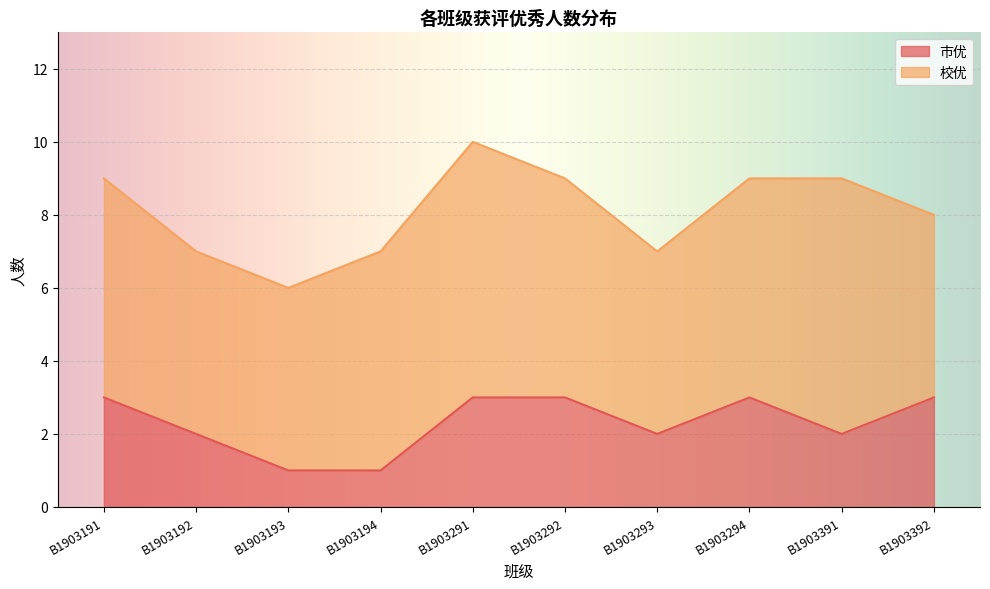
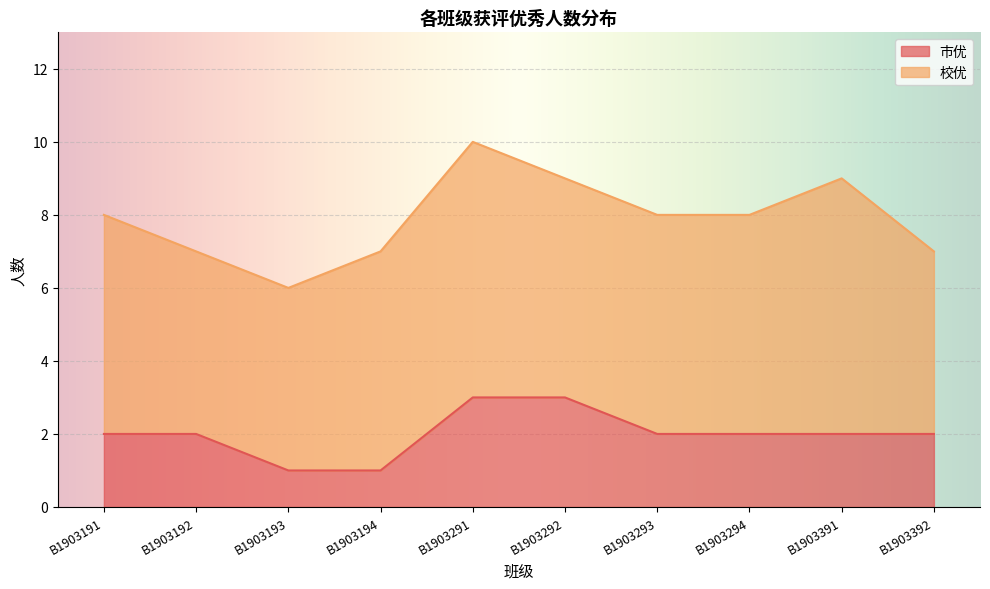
市优, B1903191: 3 -> 2
校优, B1903293: 5 -> 6
市优, B1903294: 3 -> 2
市优, B1903392: 3 -> 2
